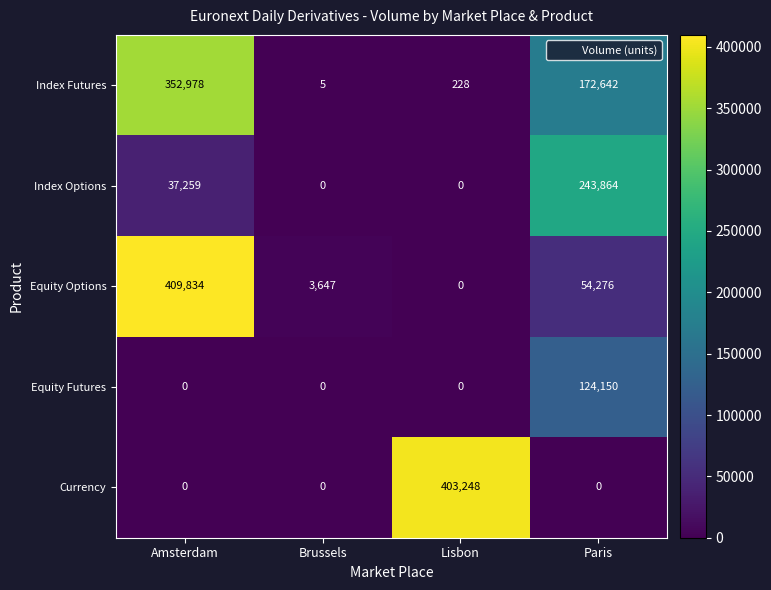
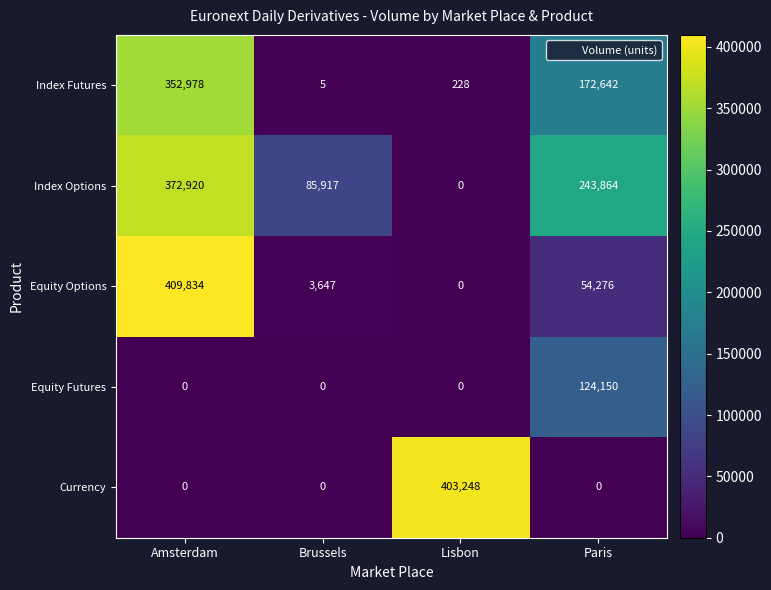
Index Options, Amsterdam: 37,259 -> 372,920
Index Options, Brussels: 0 -> 85,917
